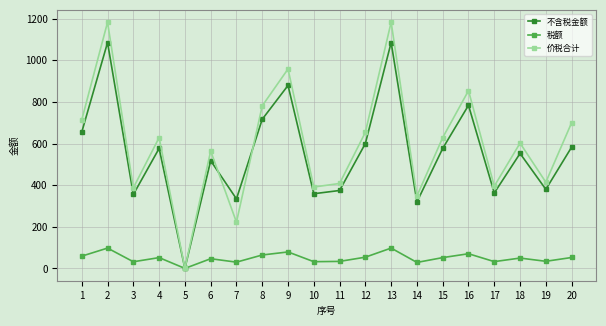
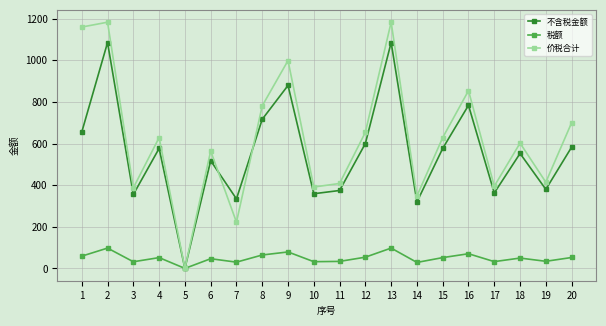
价税合计, 1: 710 -> 1160
价税合计, 9: 960 -> 1000
